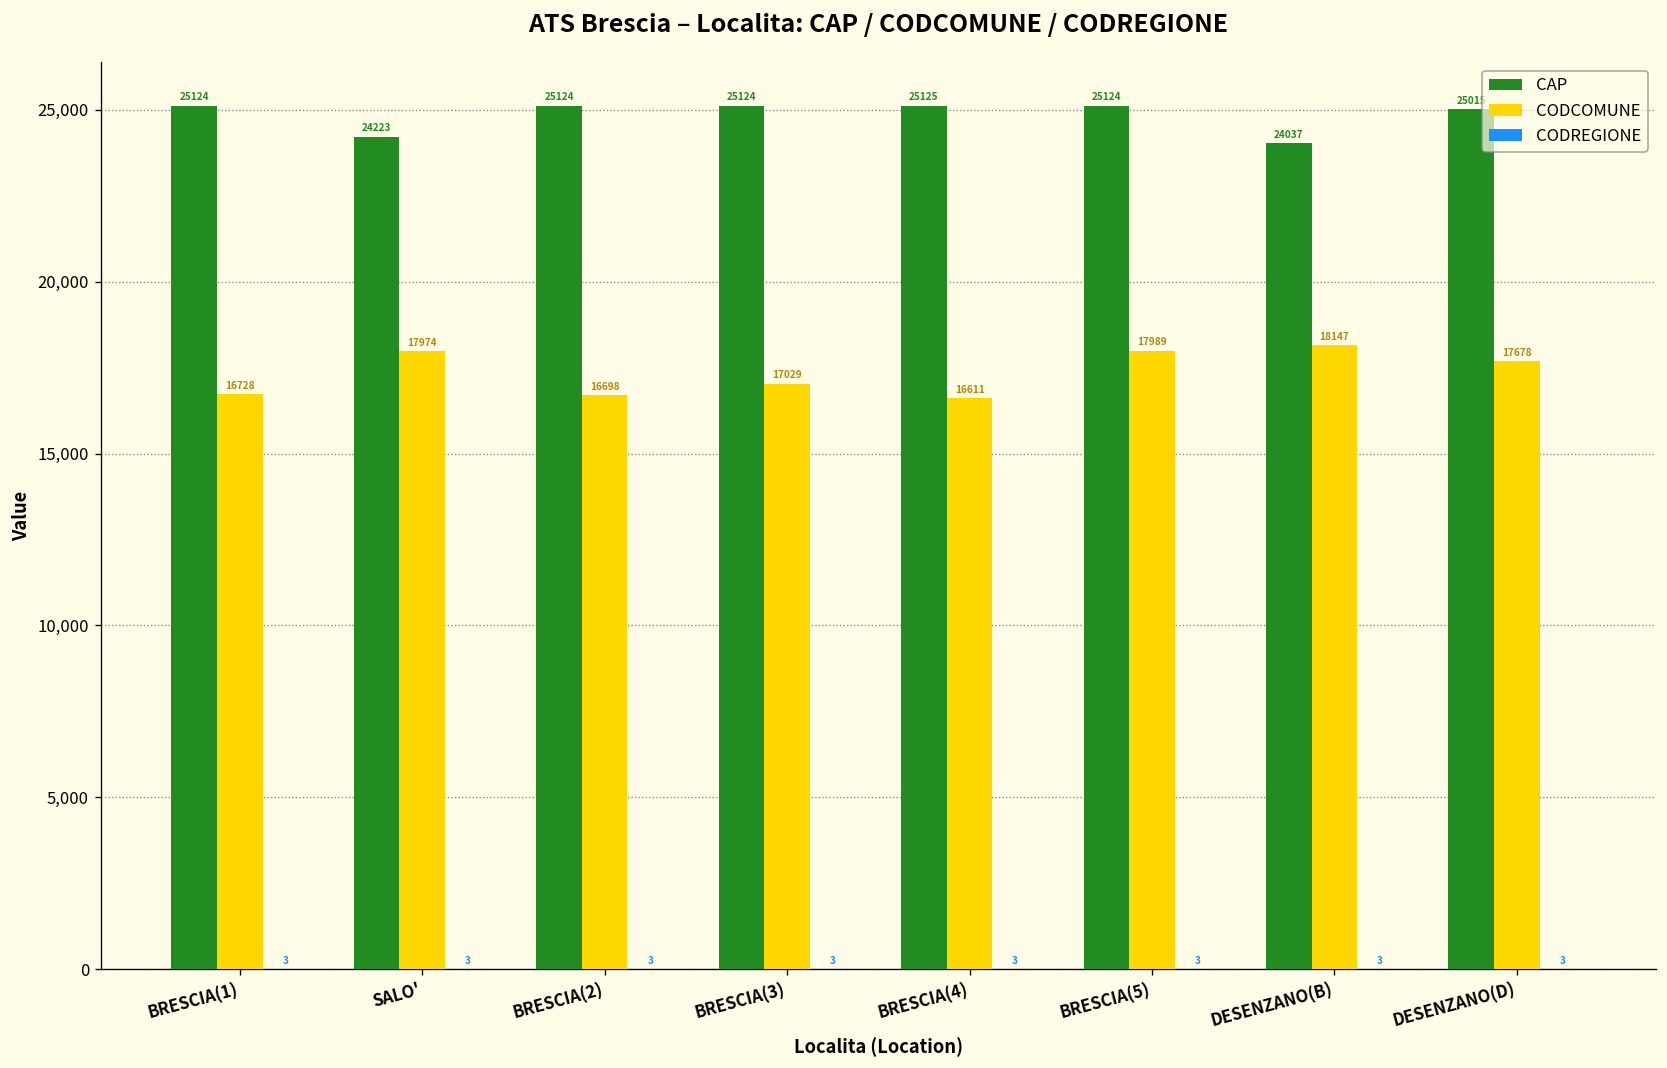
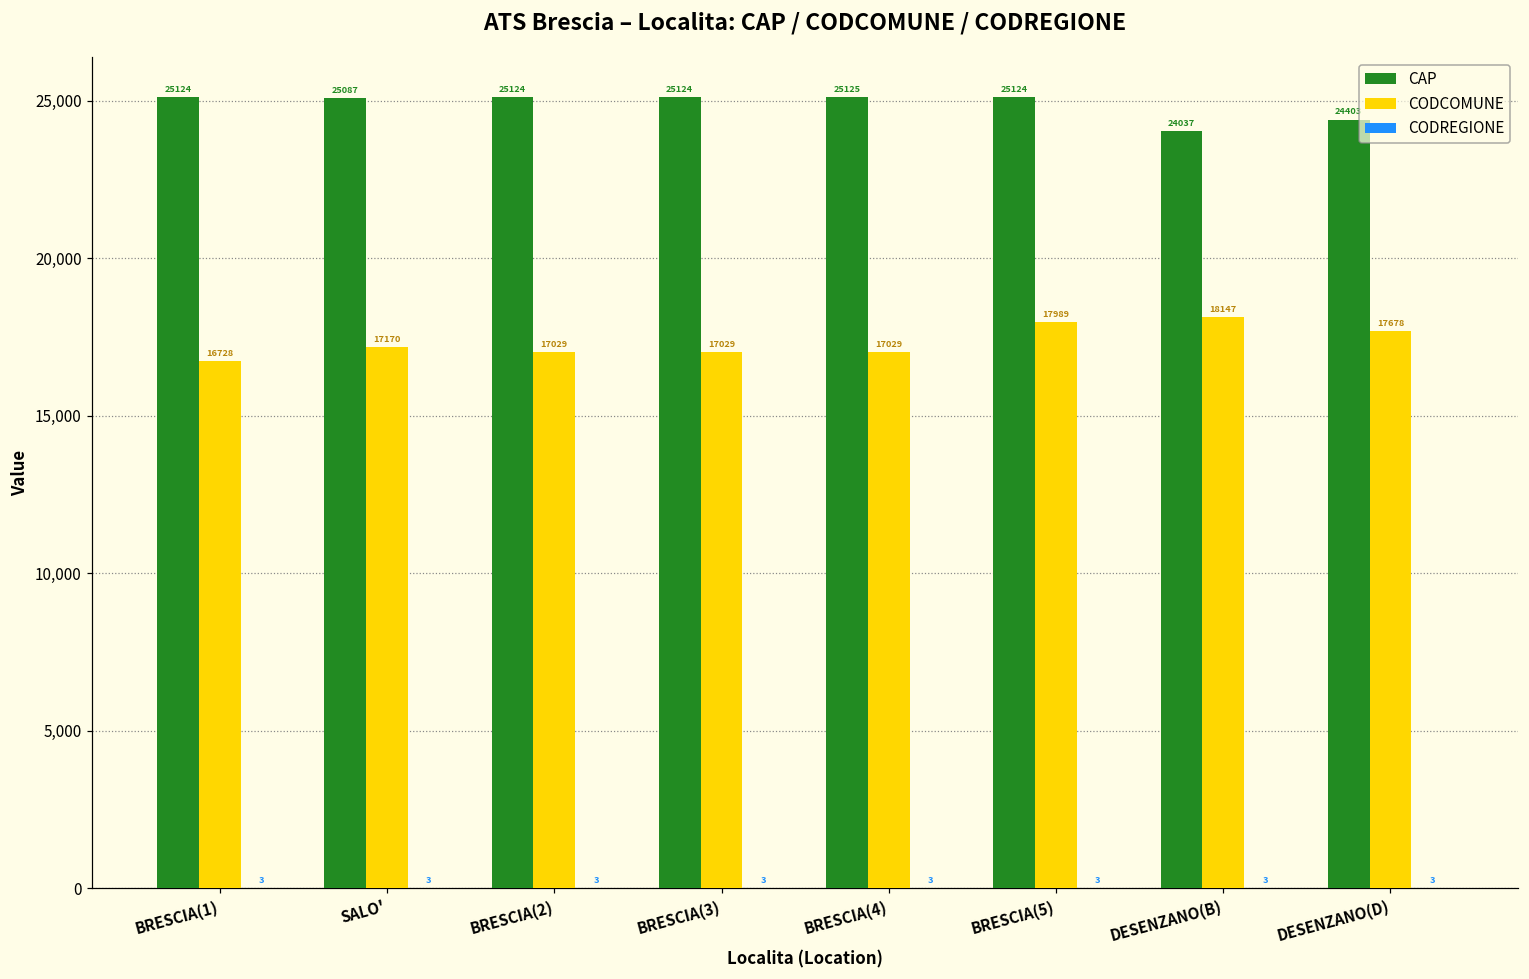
CAP, SALO': 24223 -> 25087
CODCOMUNE, SALO': 17974 -> 17170
CODCOMUNE, BRESCIA(2): 16698 -> 17029
CODCOMUNE, BRESCIA(4): 16611 -> 17029
CAP, DESENZANO(D): 25,000 -> 24,400
